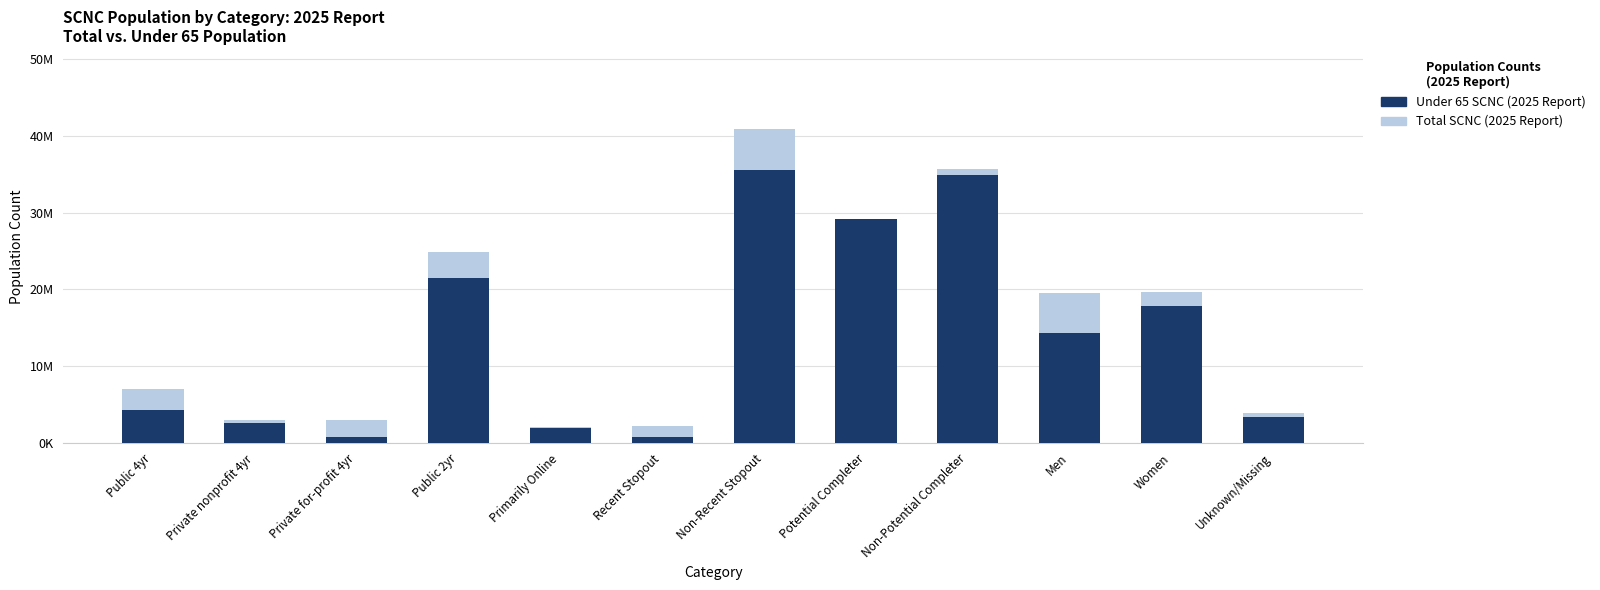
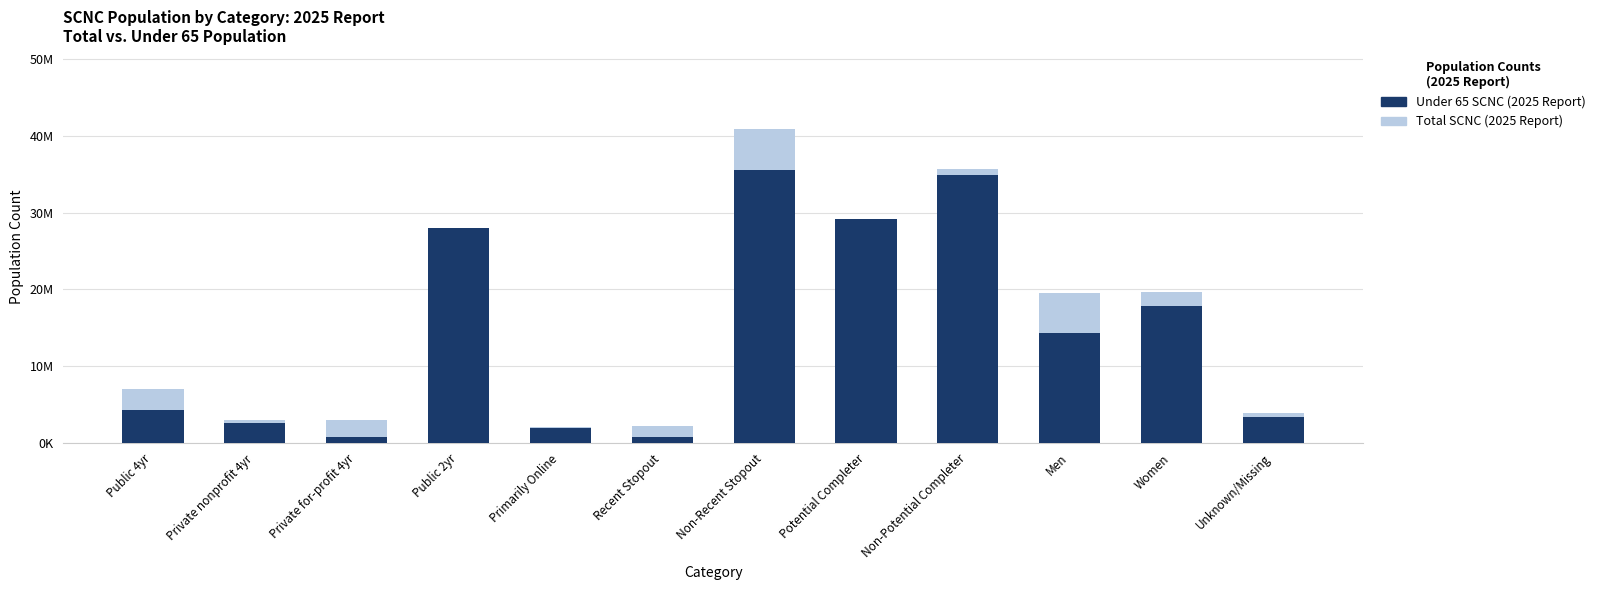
Under 65 SCNC (2025 Report), Public 2yr: 21000000 -> 28000000
